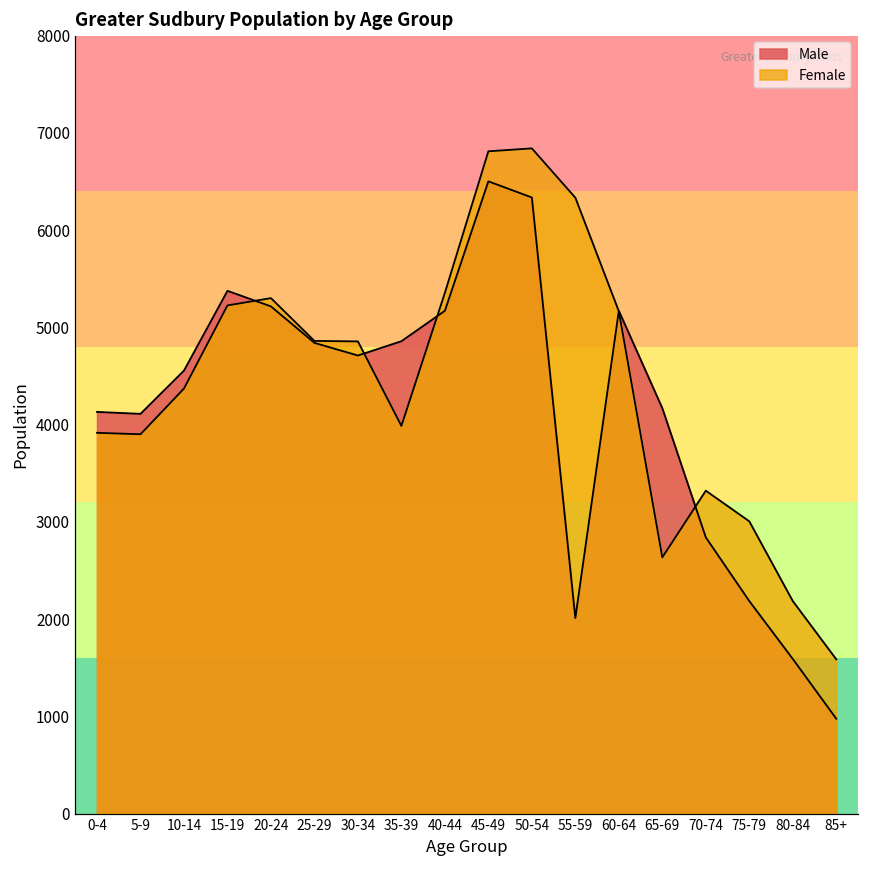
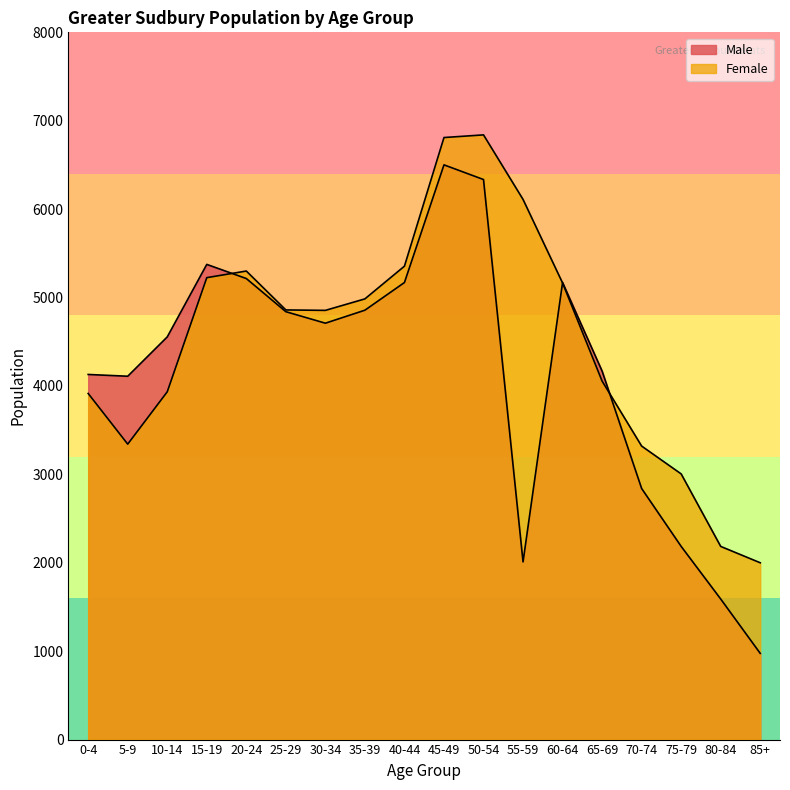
Female, 5-9: 3900 -> 3300
Female, 10-14: 4400 -> 3900
Female, 35-39: 4000 -> 5000
Female, 55-59: 6300 -> 6100
Female, 65-69: 2600 -> 4100
Female, 85+: 1600 -> 2000
